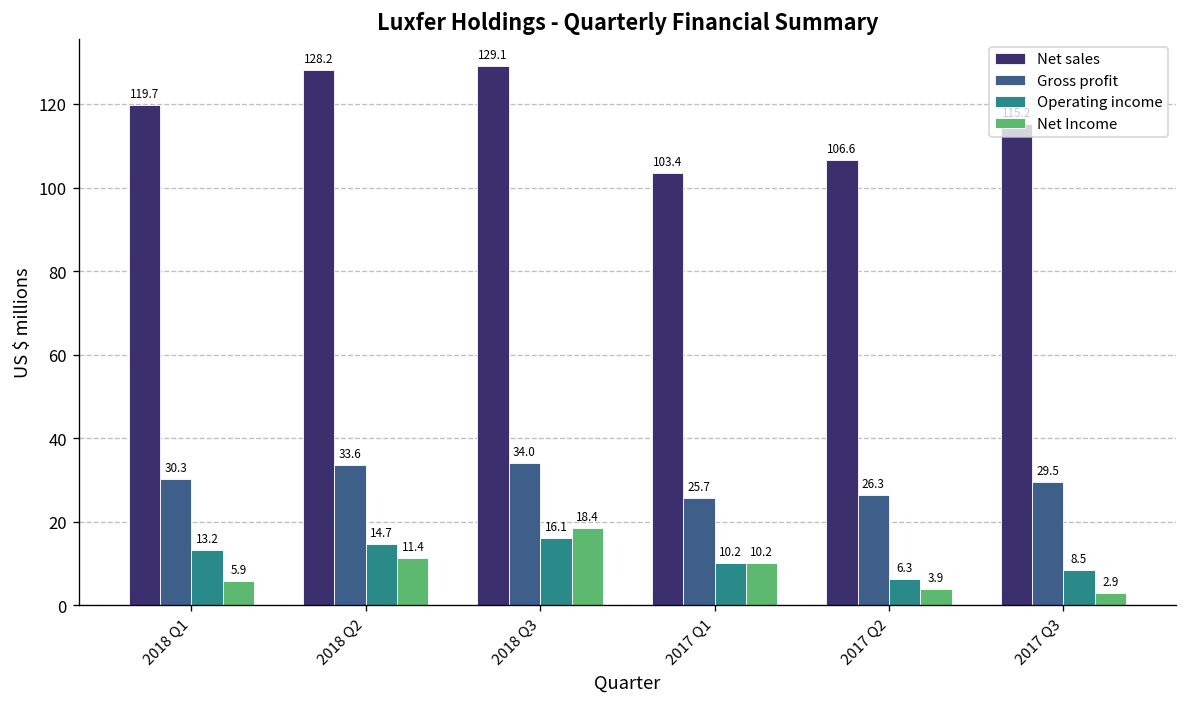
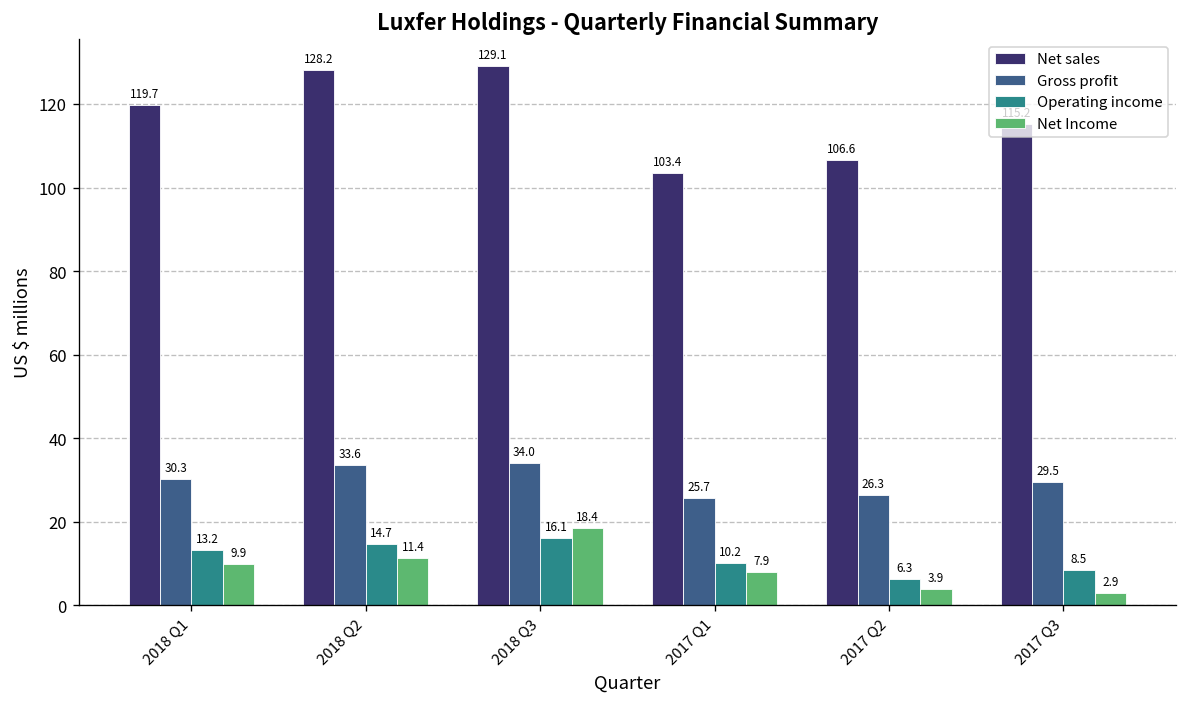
Net Income, 2018 Q1: 5.9 -> 9.9
Net Income, 2017 Q1: 10.2 -> 7.9
